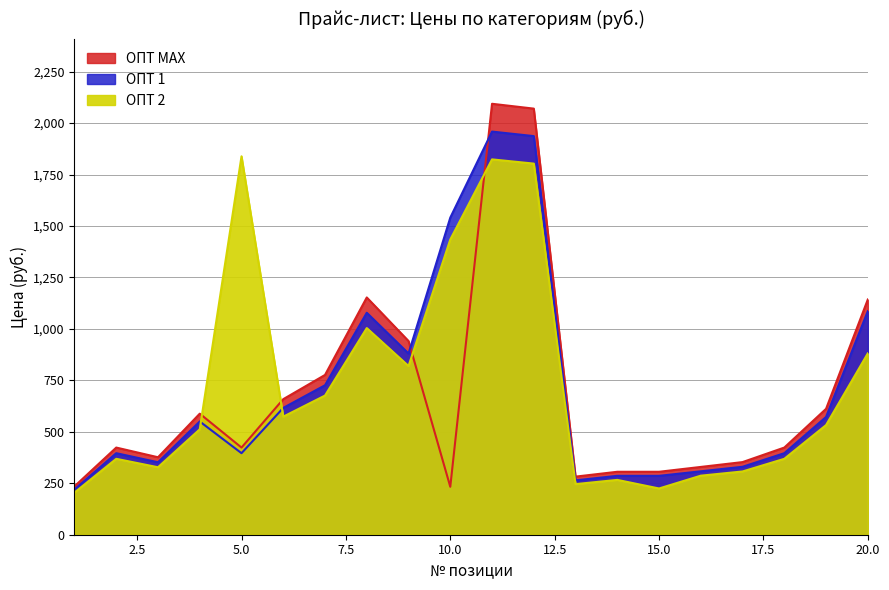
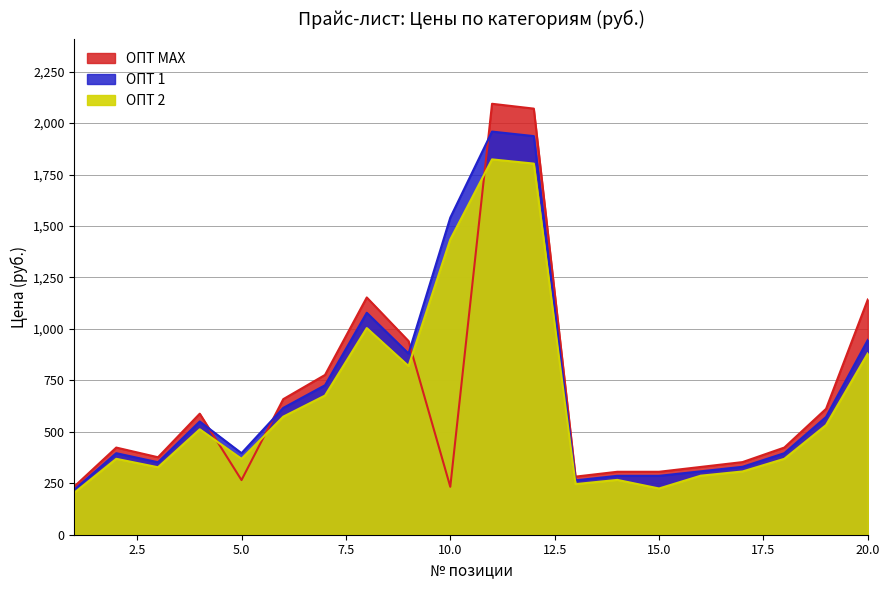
ОПТ МАХ, 5.0: 420 -> 270
ОПТ 2, 5.0: 1,840 -> 370
ОПТ 1, 20.0: 1,090 -> 950
